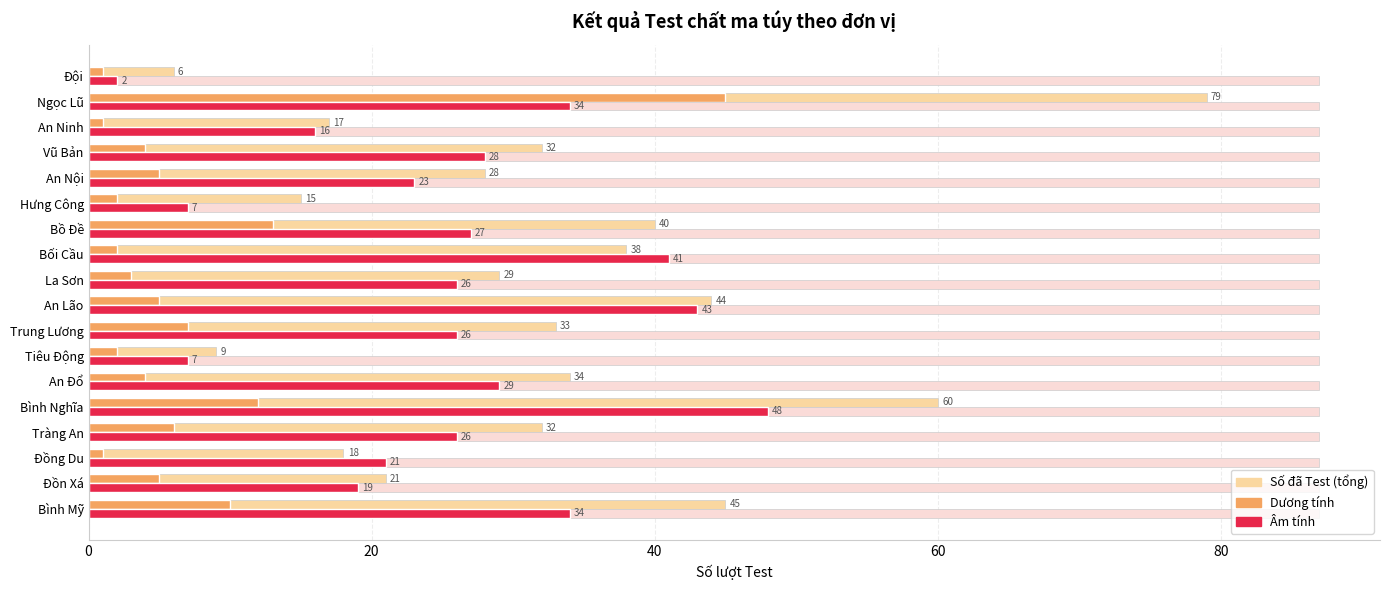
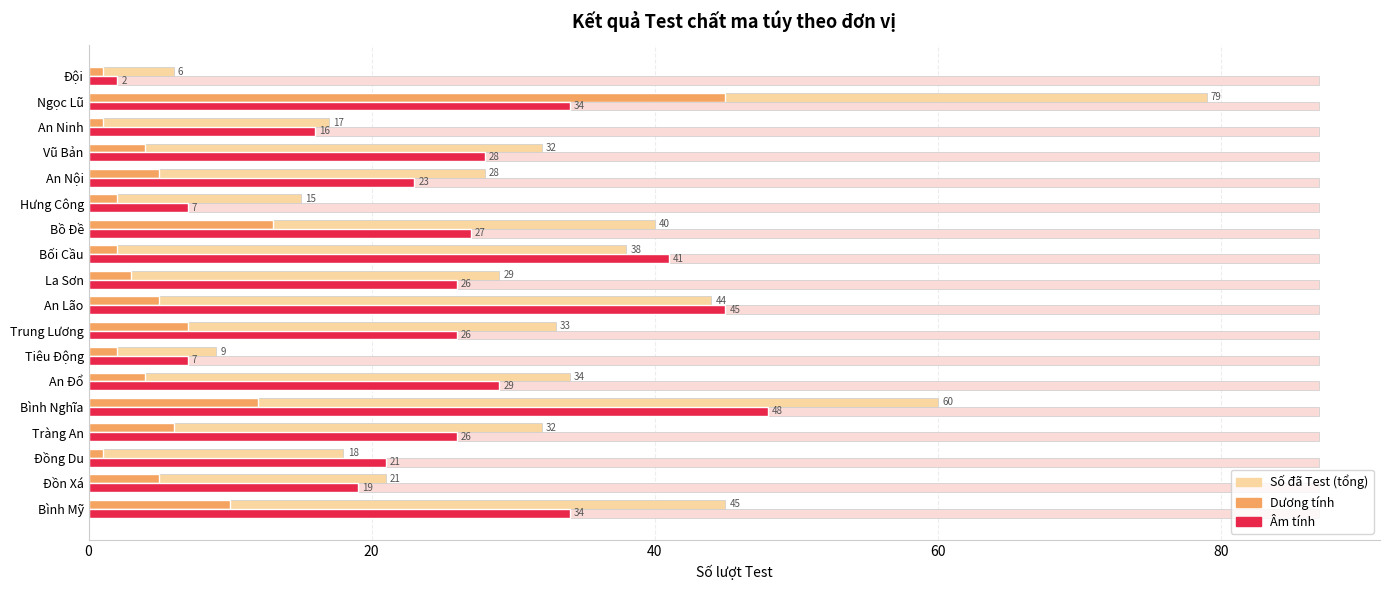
Âm tính, An Lão: 43 -> 45
